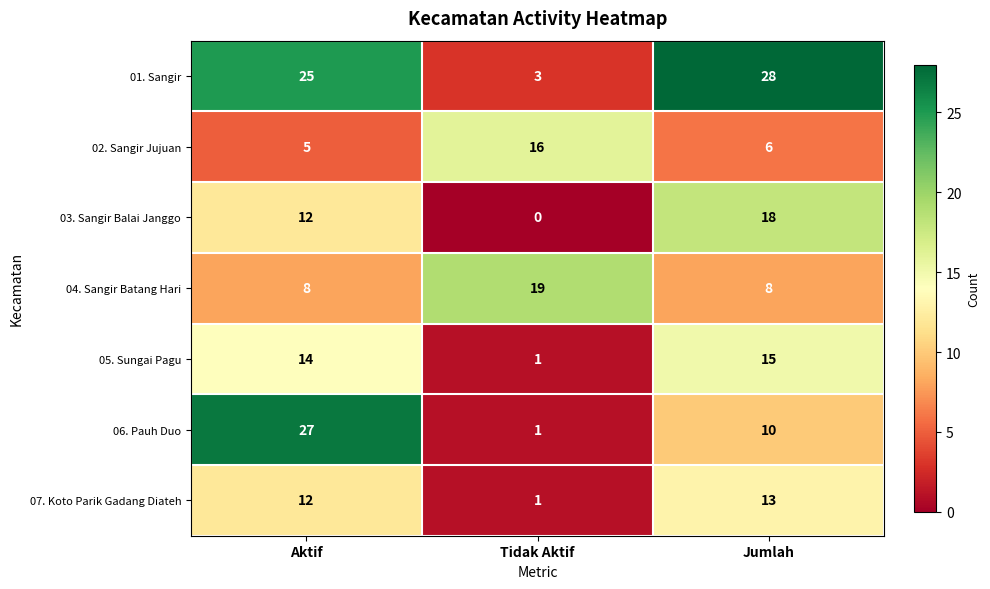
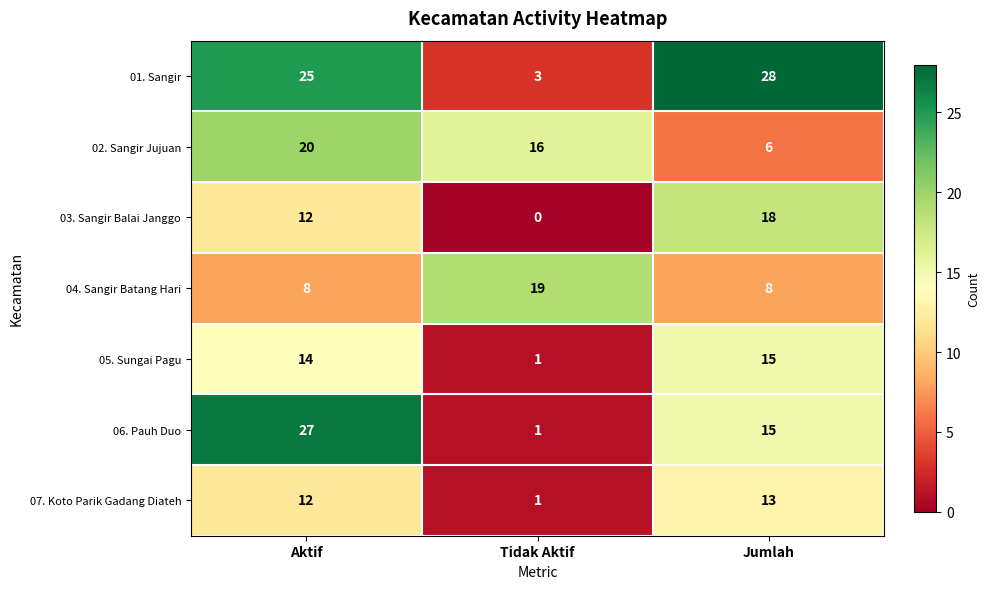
02. Sangir Jujuan, Aktif: 5 -> 20
06. Pauh Duo, Jumlah: 10 -> 15
